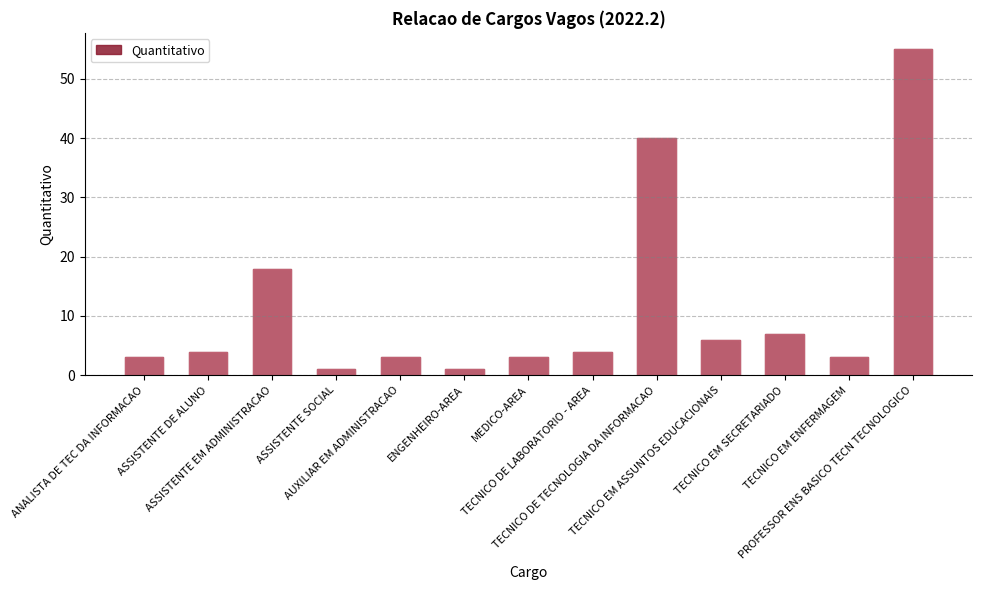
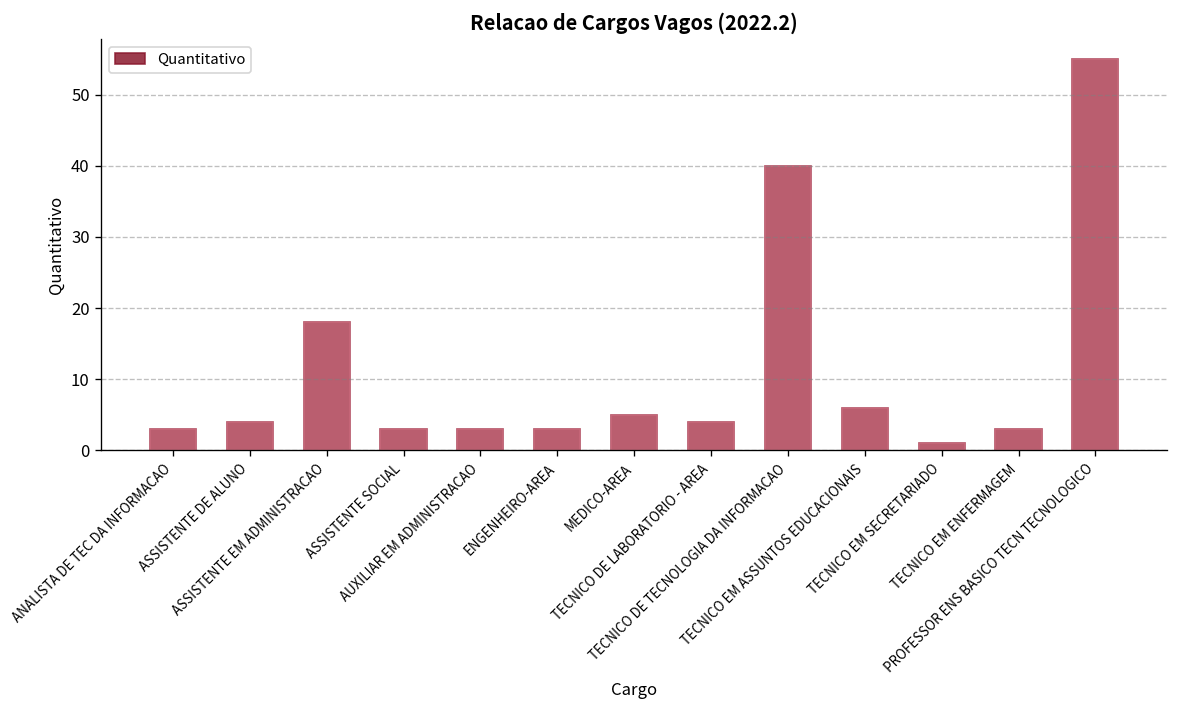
ASSISTENTE SOCIAL: 1 -> 3
ENGENHEIRO-AREA: 1 -> 3
MEDICO-AREA: 3 -> 5
TECNICO EM SECRETARIADO: 7 -> 1
